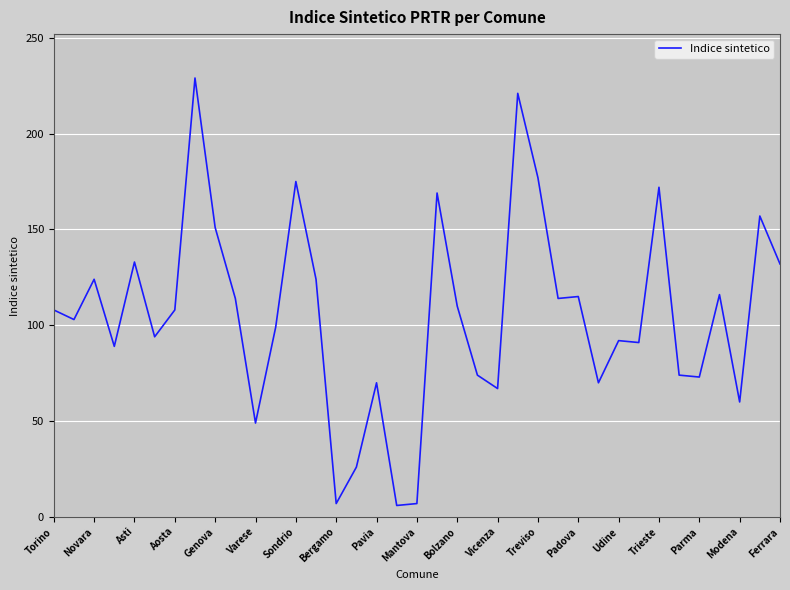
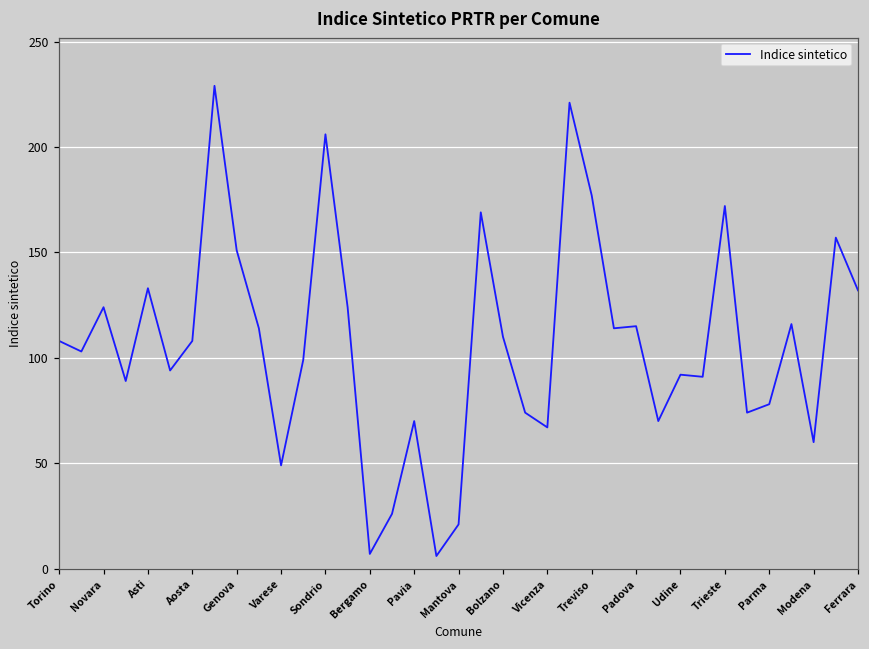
Sondrio: 175 -> 206
Mantova: 7 -> 21
Parma: 73 -> 78
